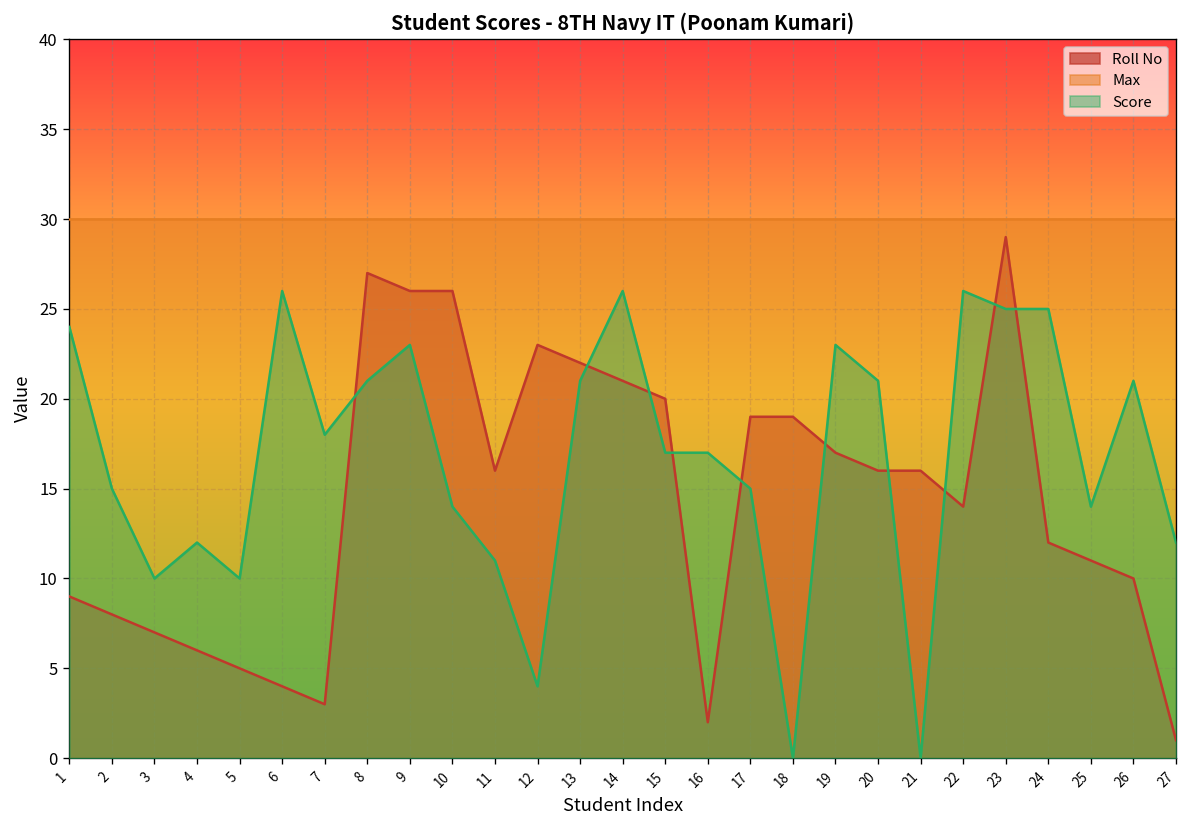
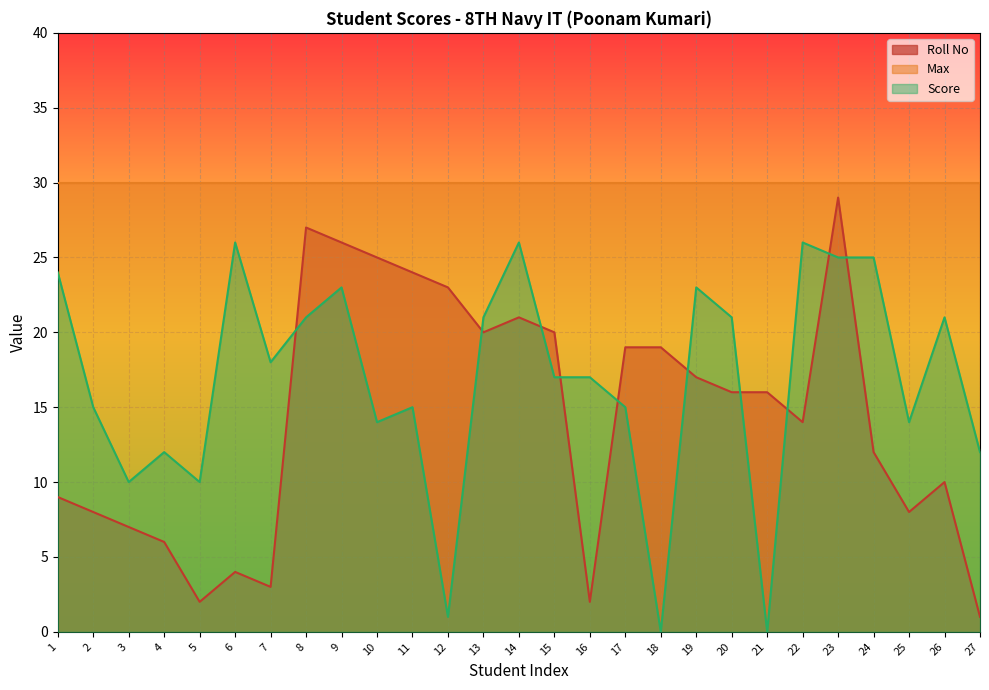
Roll No, 5: 5 -> 2
Roll No, 10: 26 -> 25
Roll No, 11: 16 -> 24
Score, 11: 11 -> 15
Score, 12: 4 -> 1
Roll No, 13: 22 -> 20
Roll No, 25: 11 -> 8
